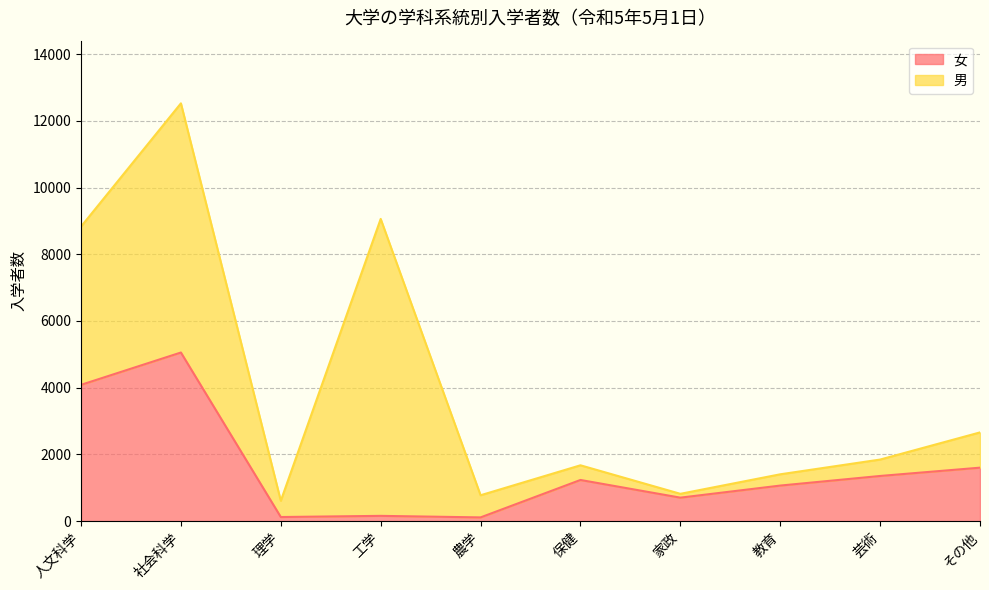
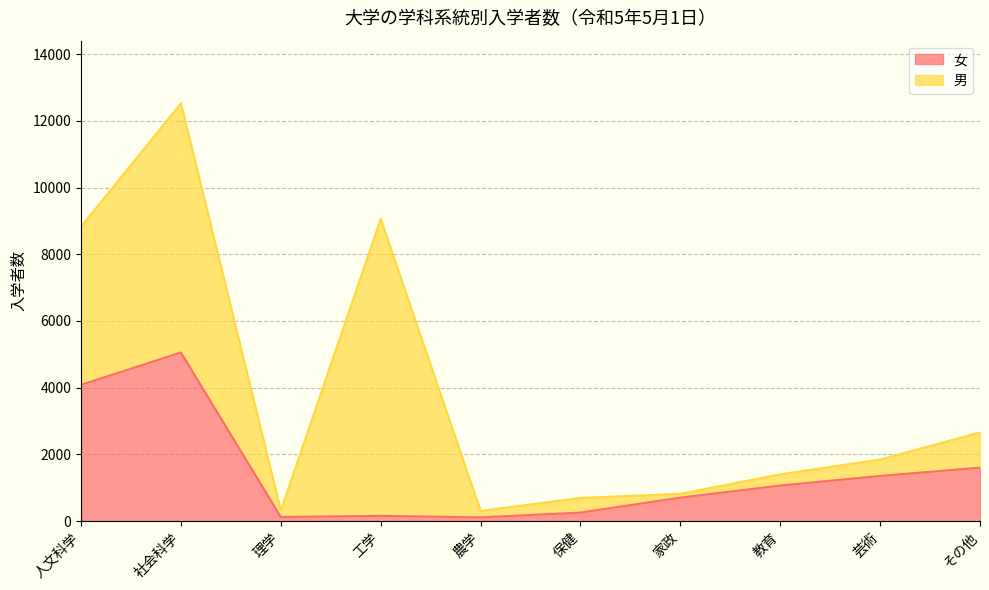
男, 理学: 500 -> 200
男, 農学: 700 -> 200
女, 保健: 1200 -> 300
